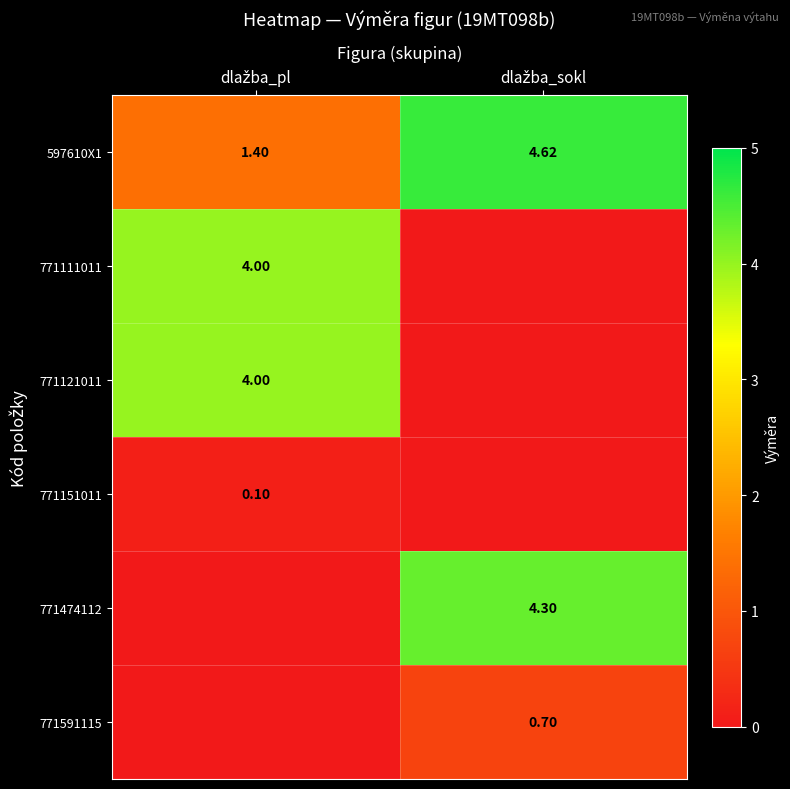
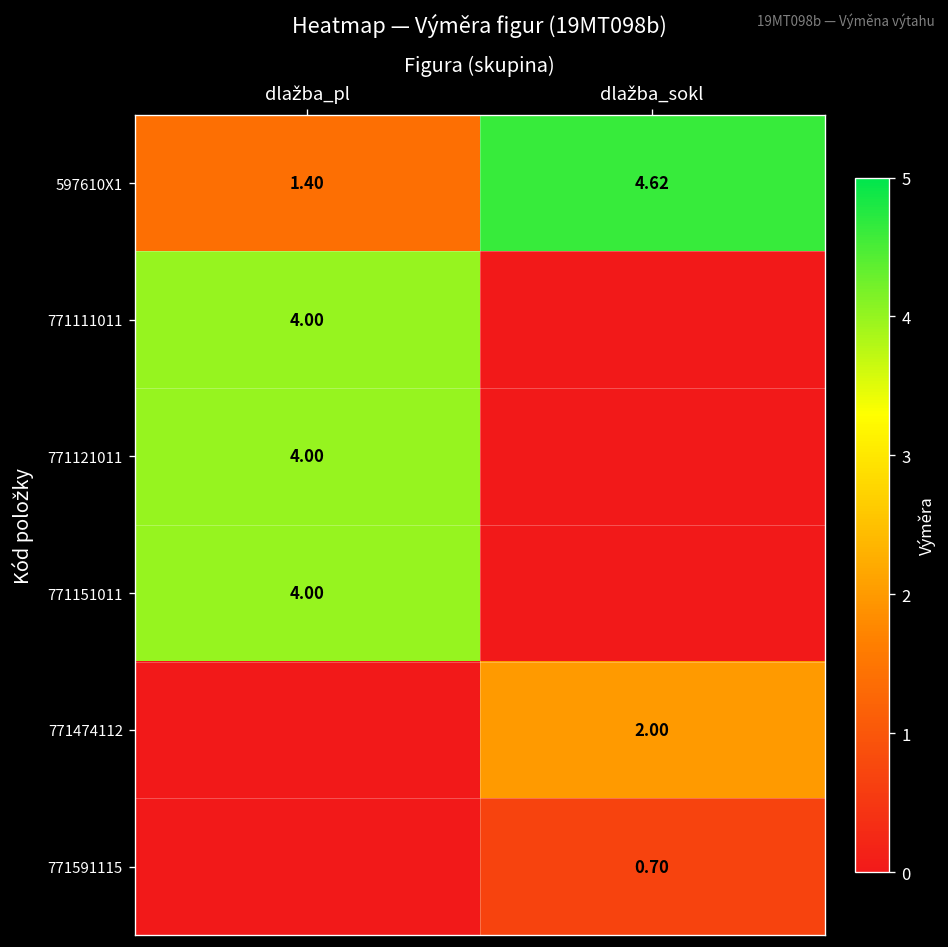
771151011, dlažba_pl: 0.10 -> 4.00
771474112, dlažba_sokl: 4.30 -> 2.00
